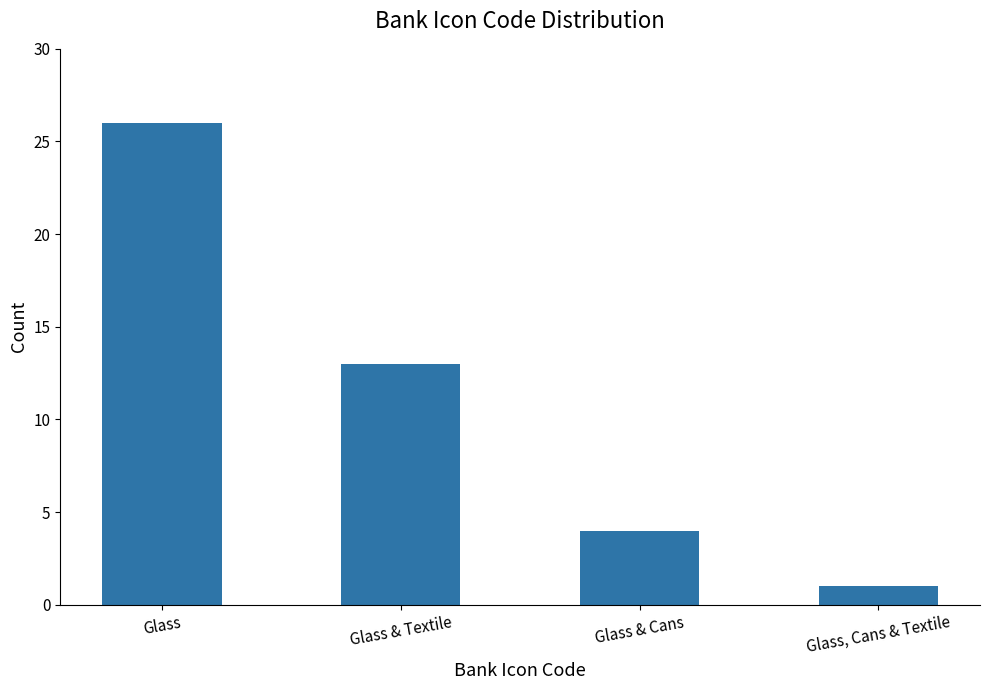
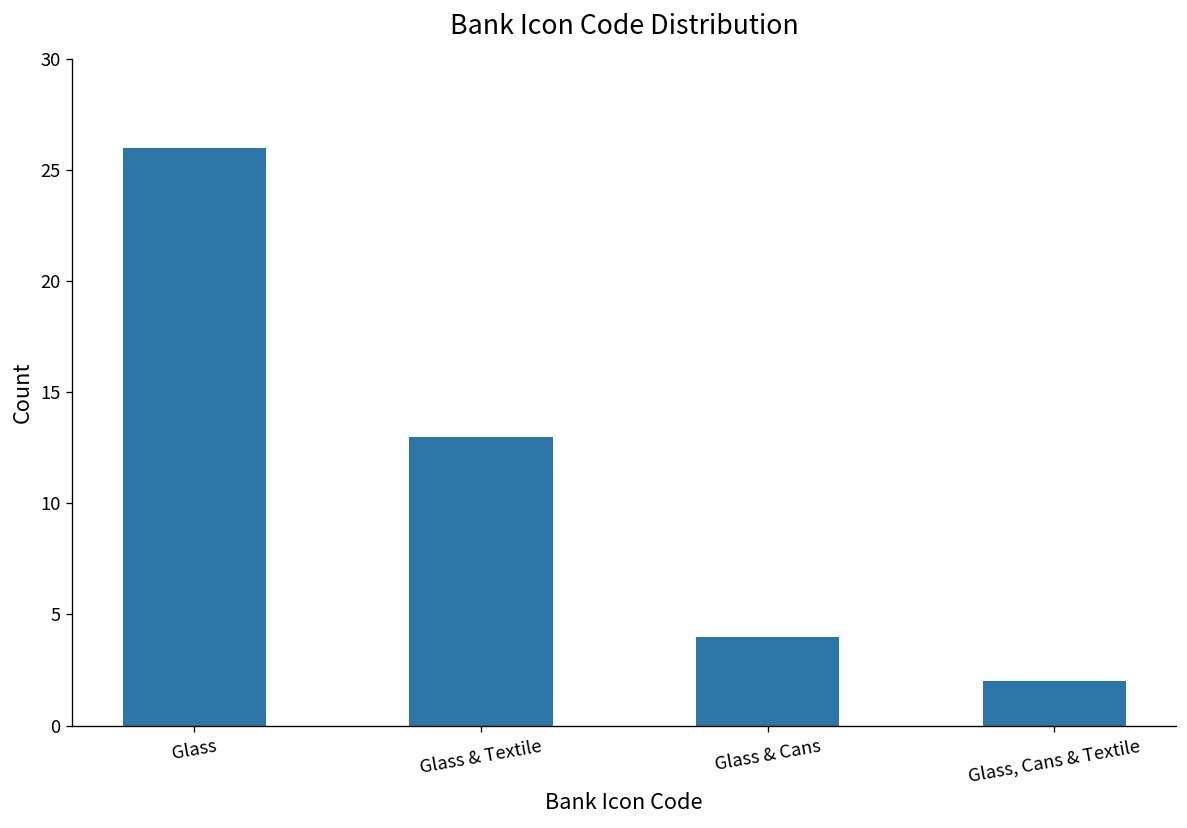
Glass, Cans & Textile: 1 -> 2
